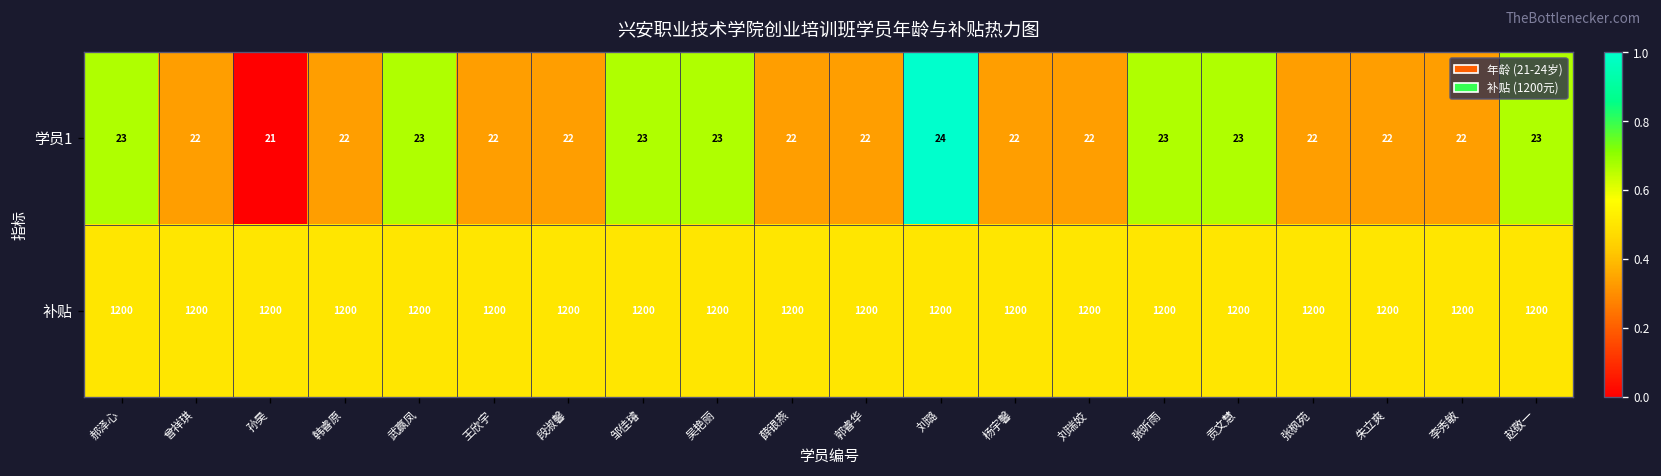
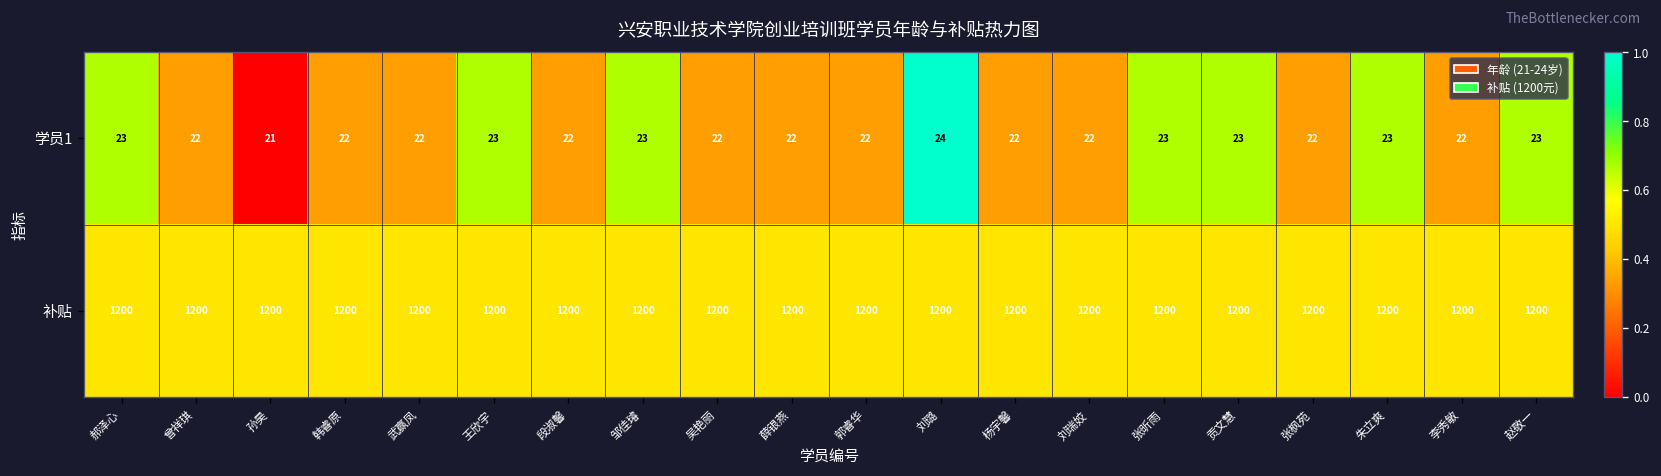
学员1, 武赢凤: 23 -> 22
学员1, 王欣宇: 22 -> 23
学员1, 吴艳丽: 23 -> 22
学员1, 朱立爽: 22 -> 23
